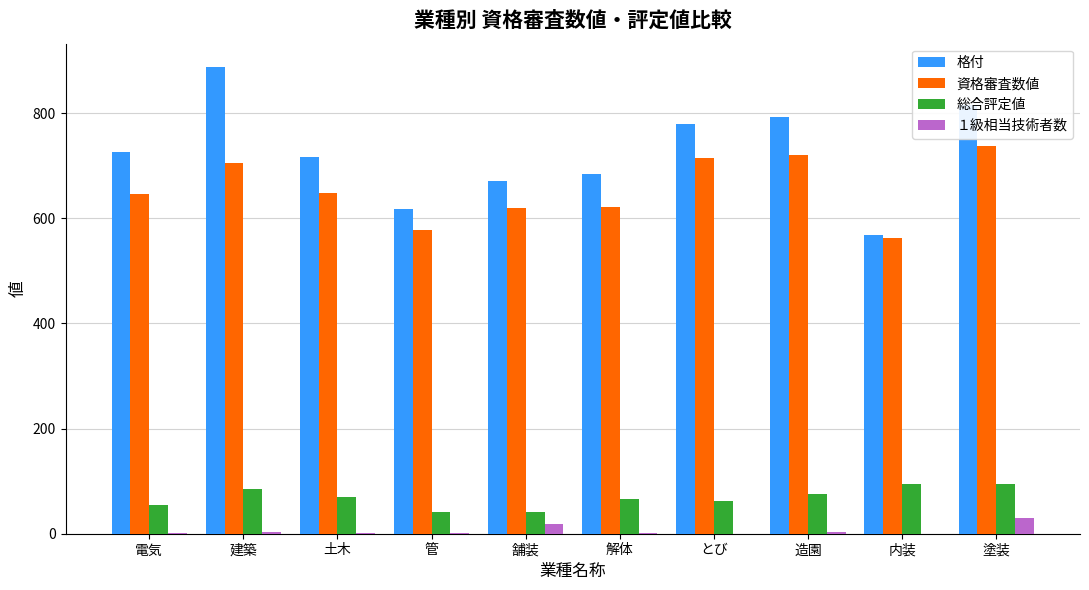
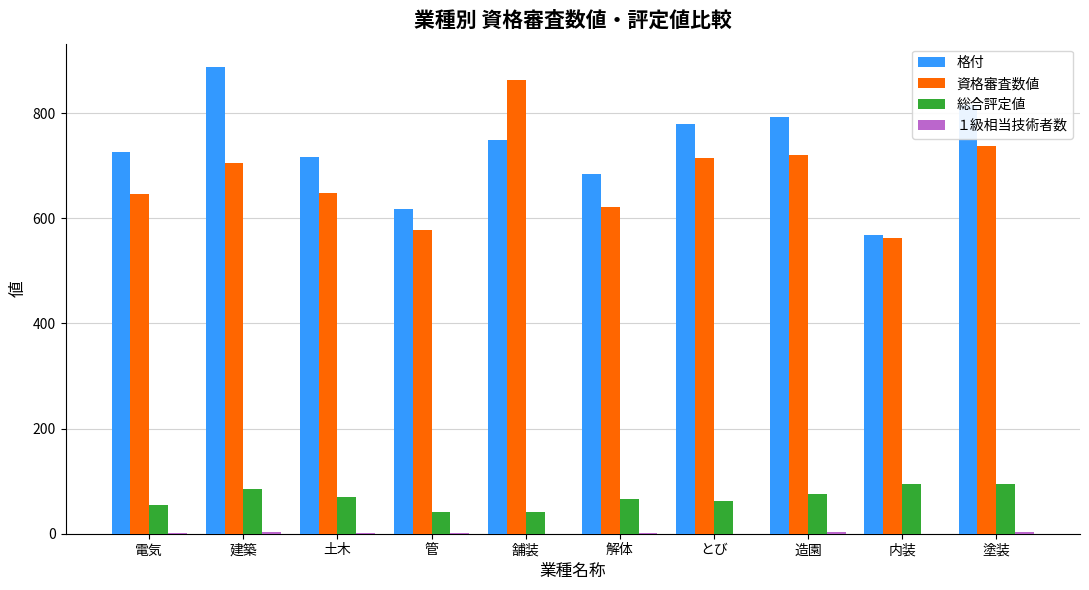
格付, 舗装: 670 -> 750
資格審査数値, 舗装: 620 -> 860
１級相当技術者数, 舗装: 20 -> 0
１級相当技術者数, 塗装: 30 -> 0
